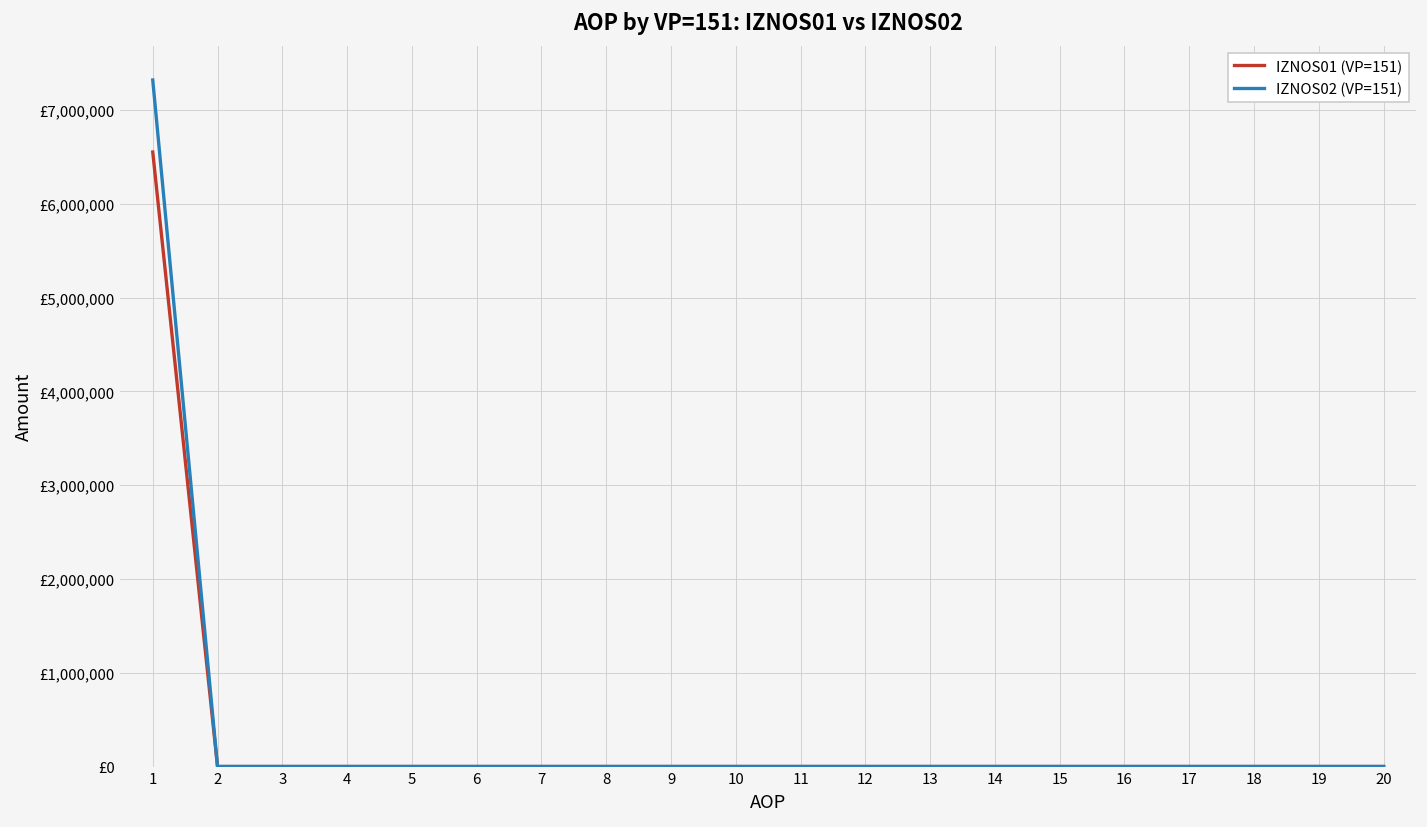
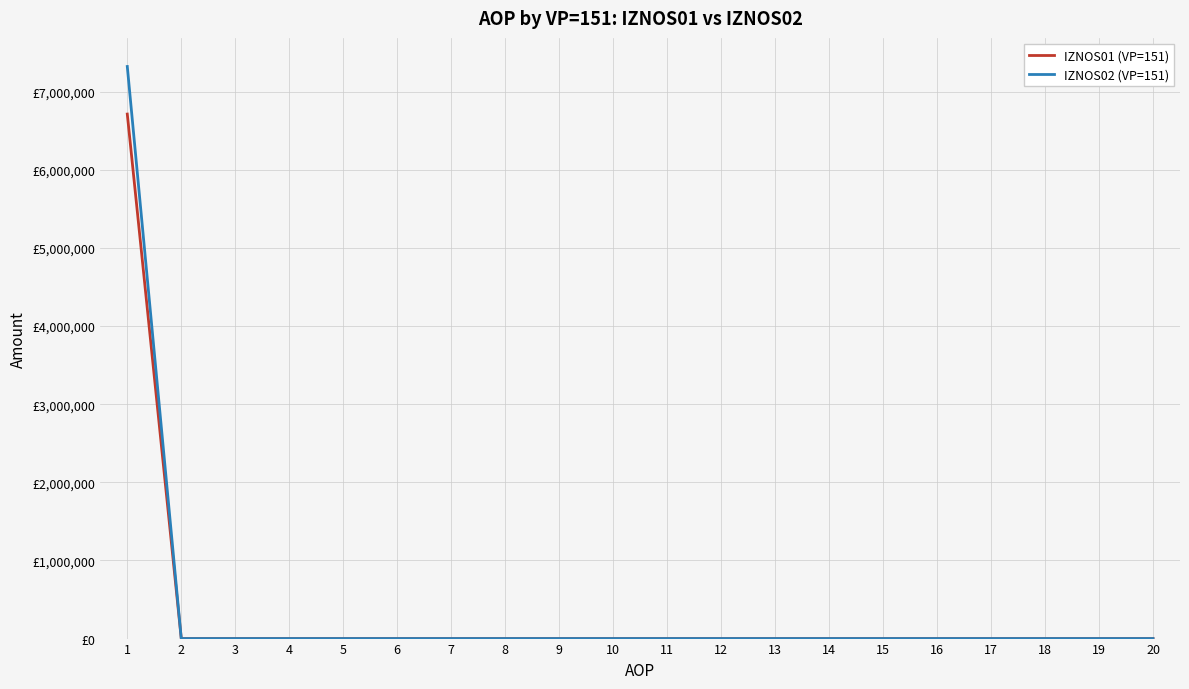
IZNOS01 (VP=151), 1: £6,600,000 -> £6,700,000
